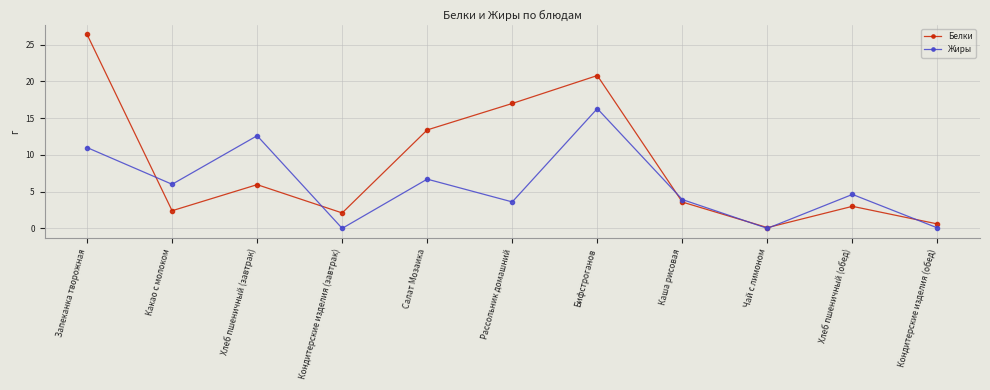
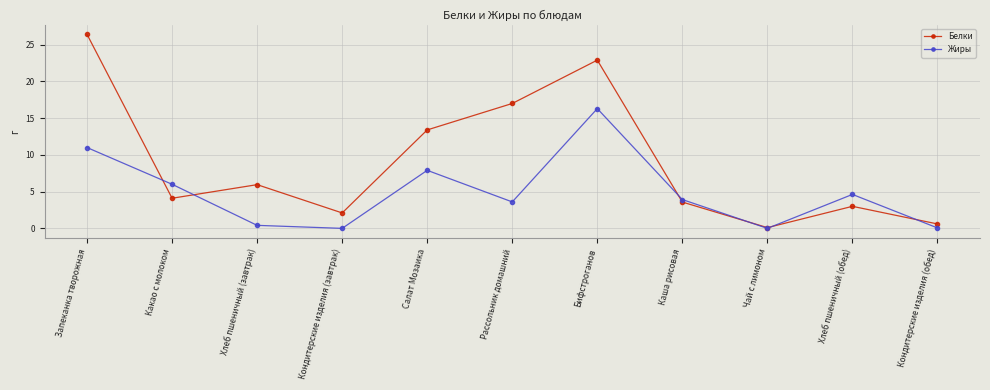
Белки, Какао с молоком: 2 -> 4
Жиры, Хлеб пшеничный (завтрак): 13 -> 0
Жиры, Салат Мозаика: 7 -> 8
Белки, Бифстроганов: 21 -> 23
